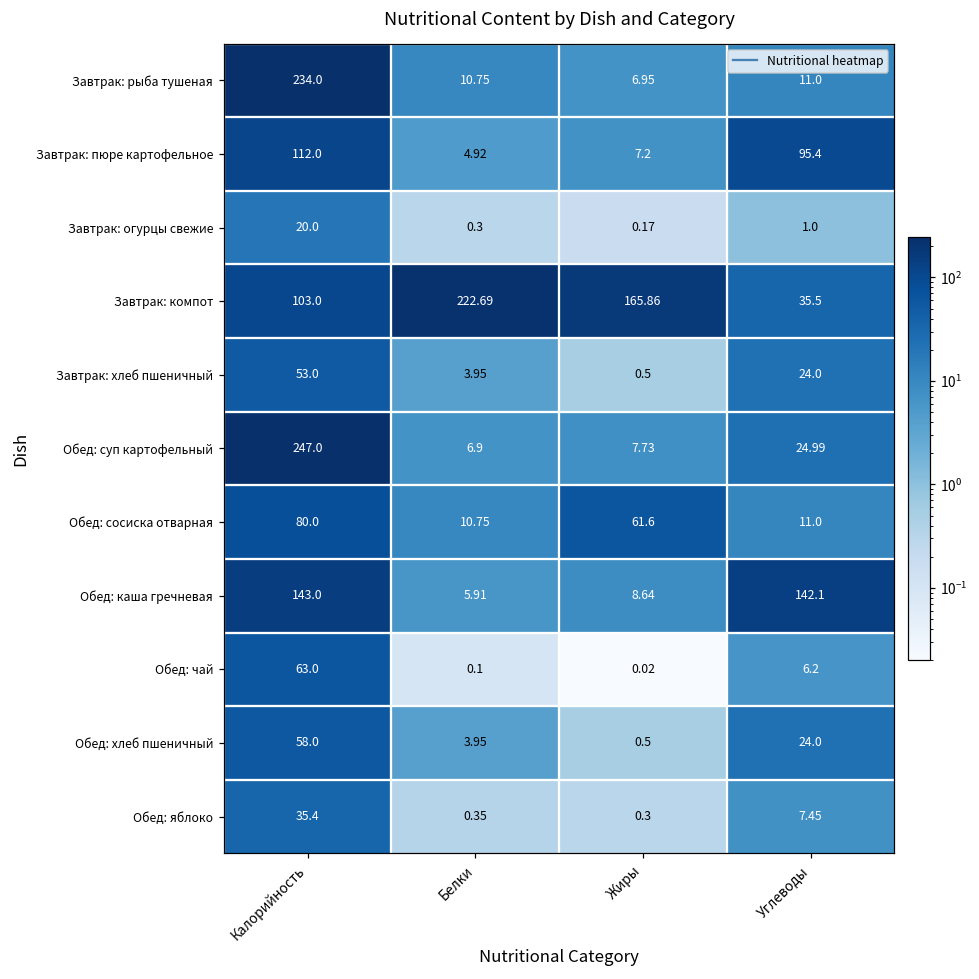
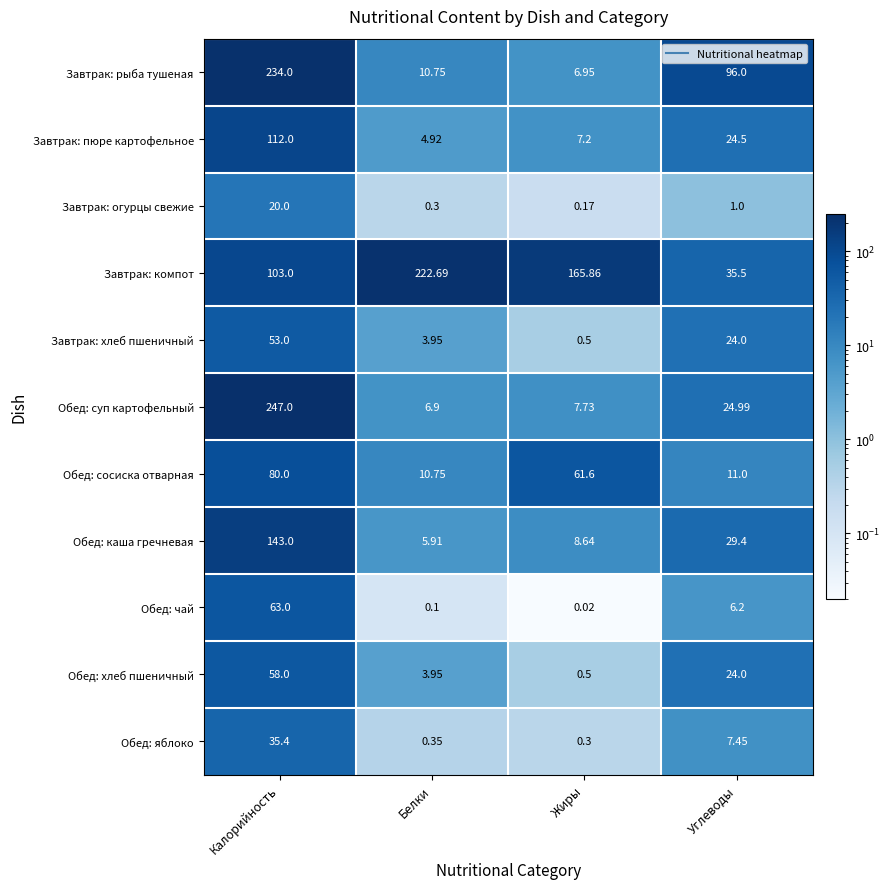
Завтрак: рыба тушеная, Углеводы: 11.0 -> 96.0
Завтрак: пюре картофельное, Углеводы: 95.4 -> 24.5
Обед: каша гречневая, Углеводы: 142.1 -> 29.4
